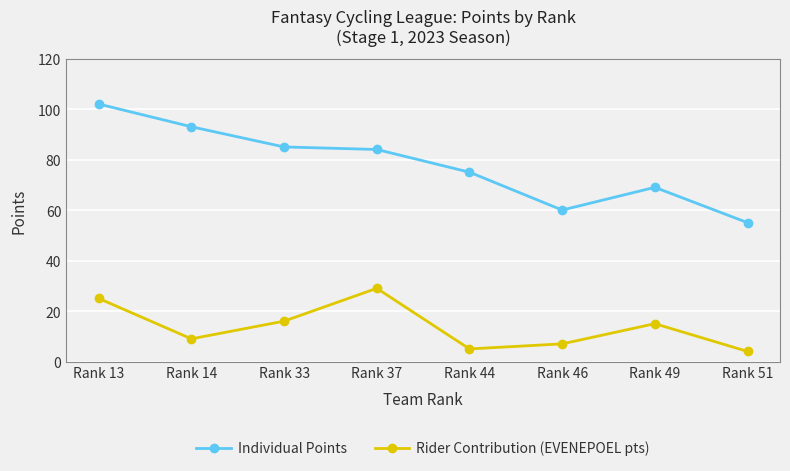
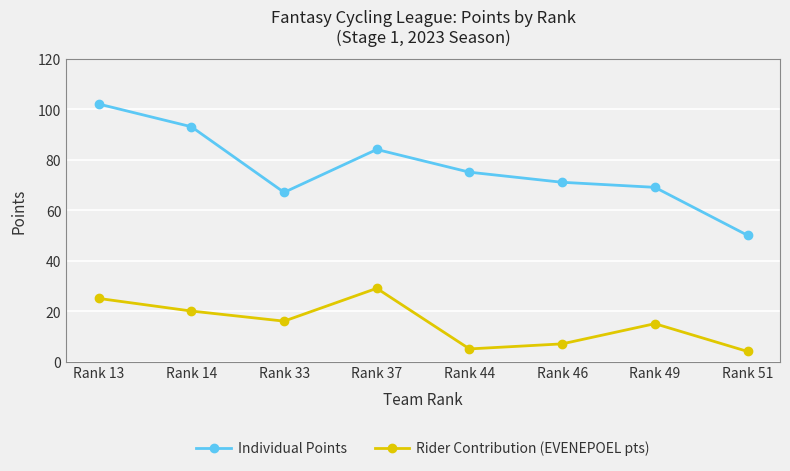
Rider Contribution (EVENEPOEL pts), Rank 14: 9 -> 20
Individual Points, Rank 33: 85 -> 67
Individual Points, Rank 46: 60 -> 71
Individual Points, Rank 51: 55 -> 50
